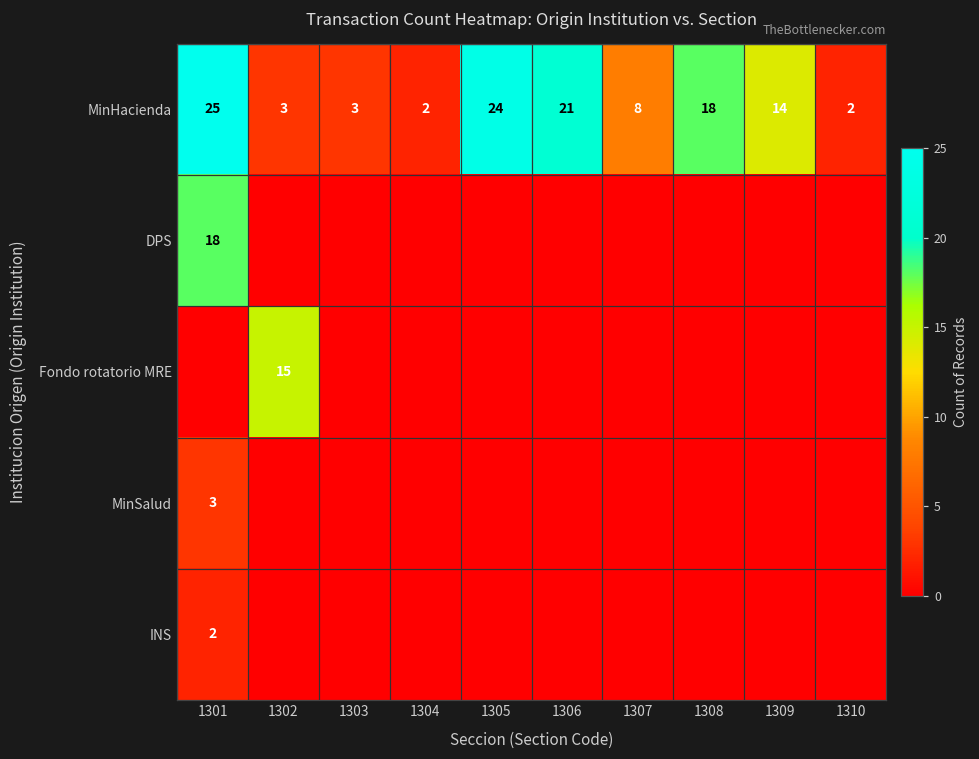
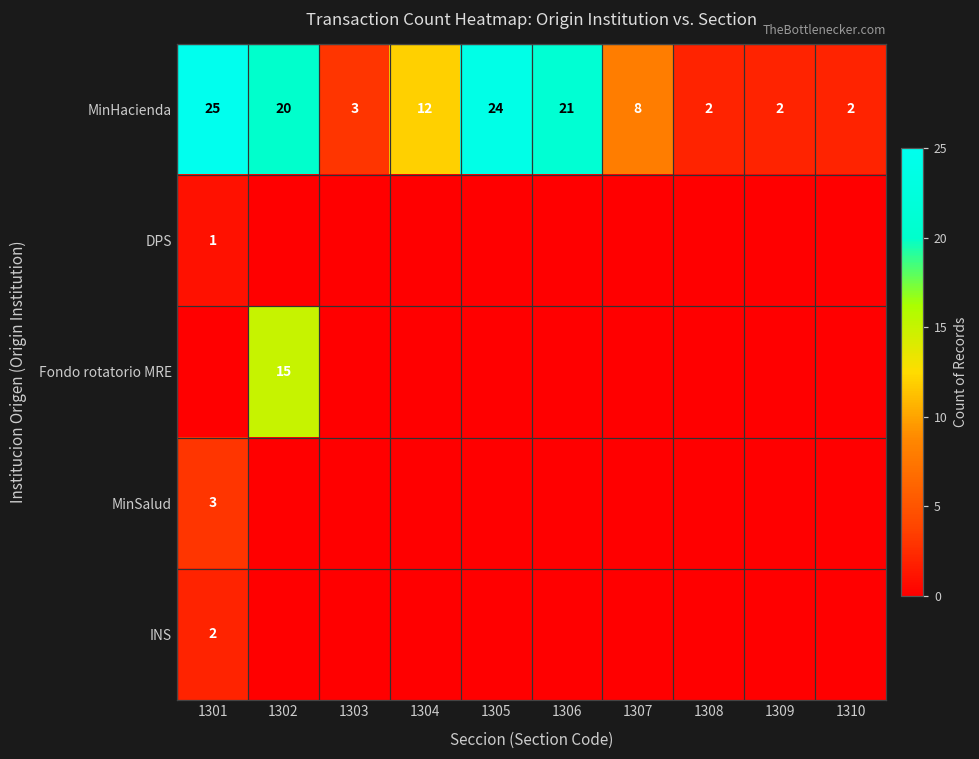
MinHacienda, 1302: 3 -> 20
MinHacienda, 1304: 2 -> 12
MinHacienda, 1308: 18 -> 2
MinHacienda, 1309: 14 -> 2
DPS, 1301: 18 -> 1
